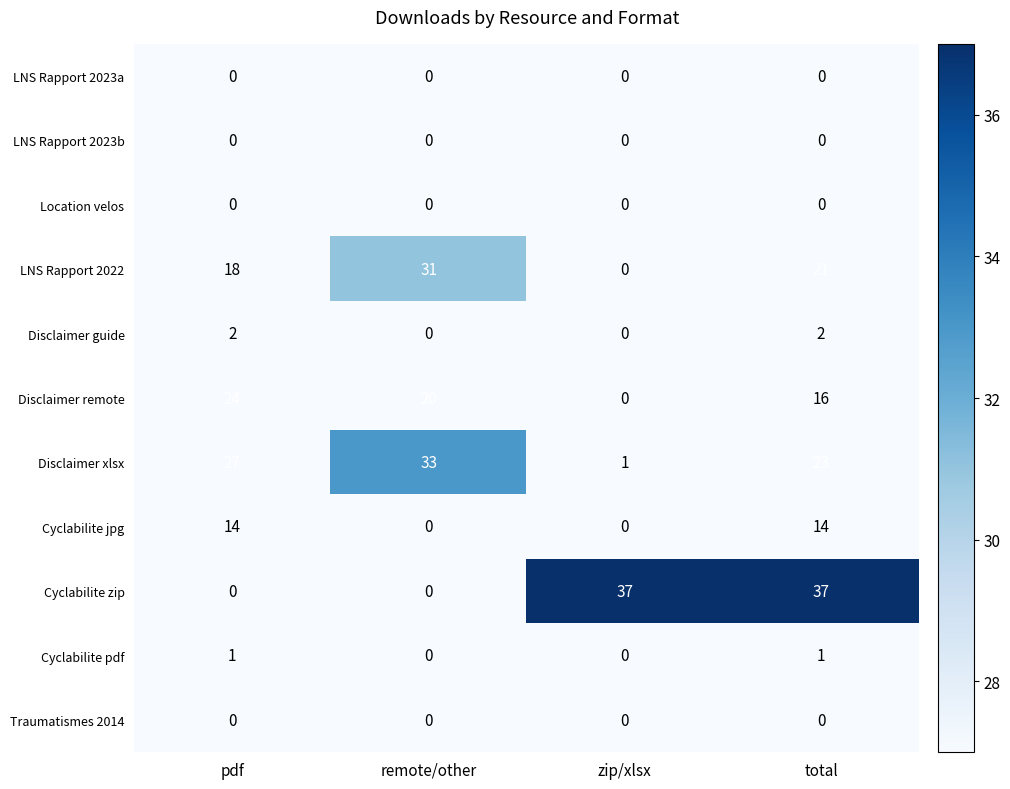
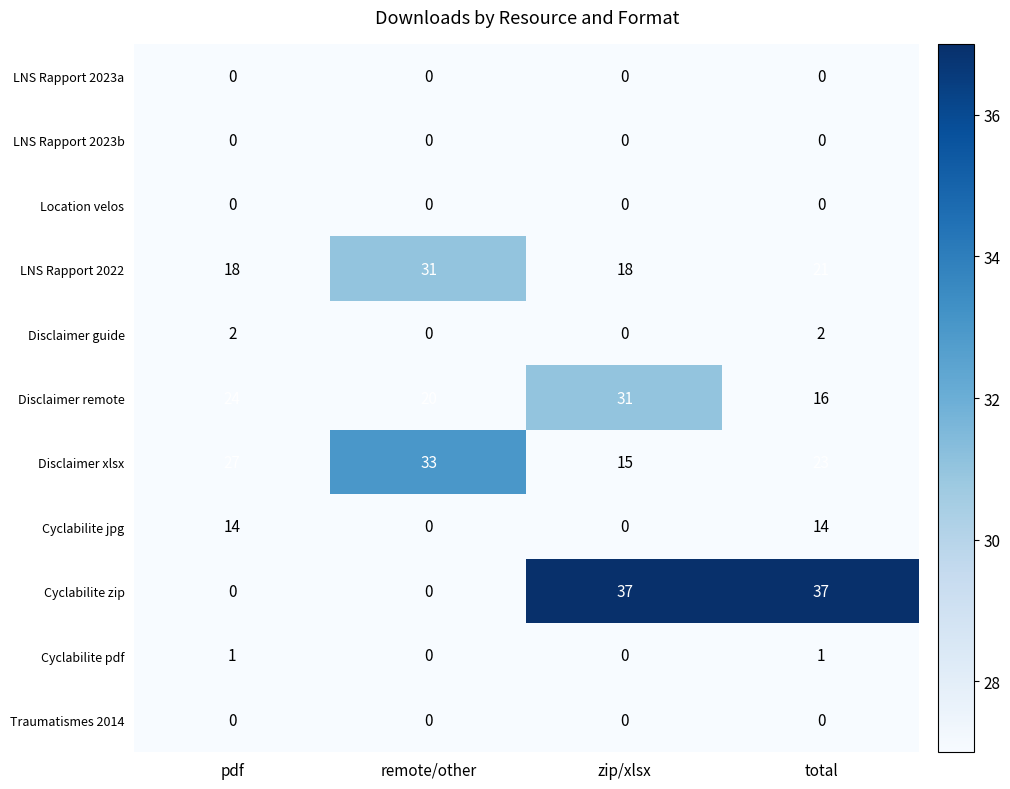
LNS Rapport 2022, zip/xlsx: 0 -> 18
Disclaimer remote, zip/xlsx: 0 -> 31
Disclaimer xlsx, zip/xlsx: 1 -> 15
